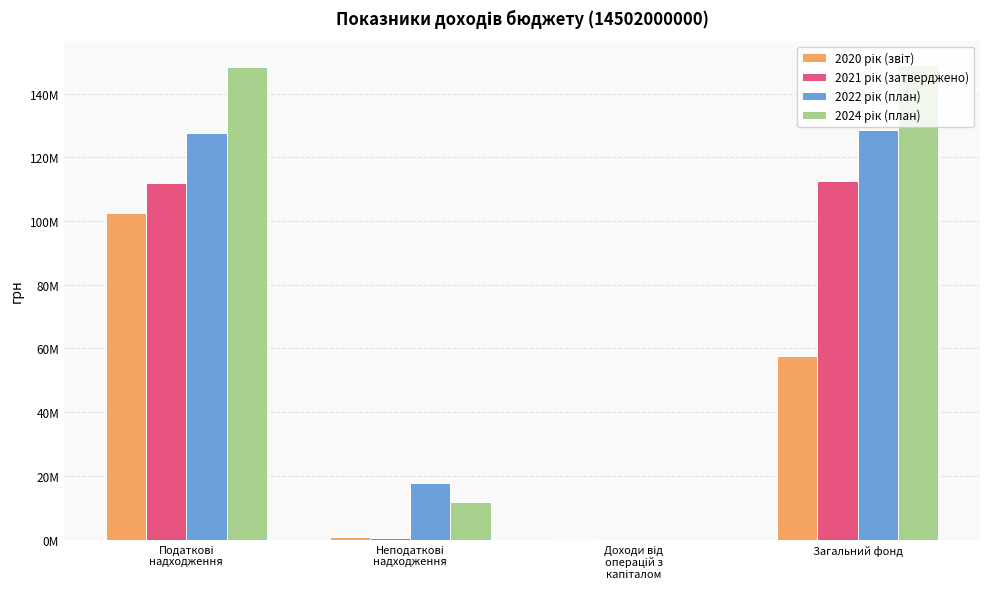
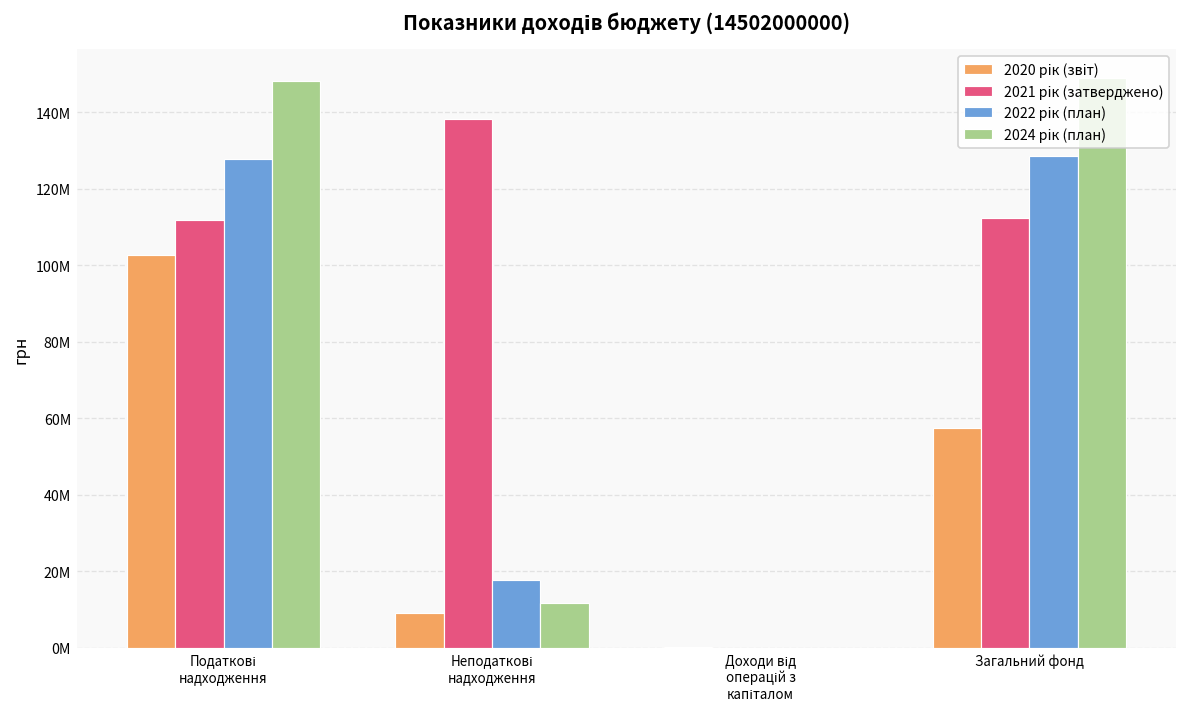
2020 рік (звіт), Неподаткові надходження: 1000000 -> 9000000
2021 рік (затверджено), Неподаткові надходження: 1000000 -> 138000000
